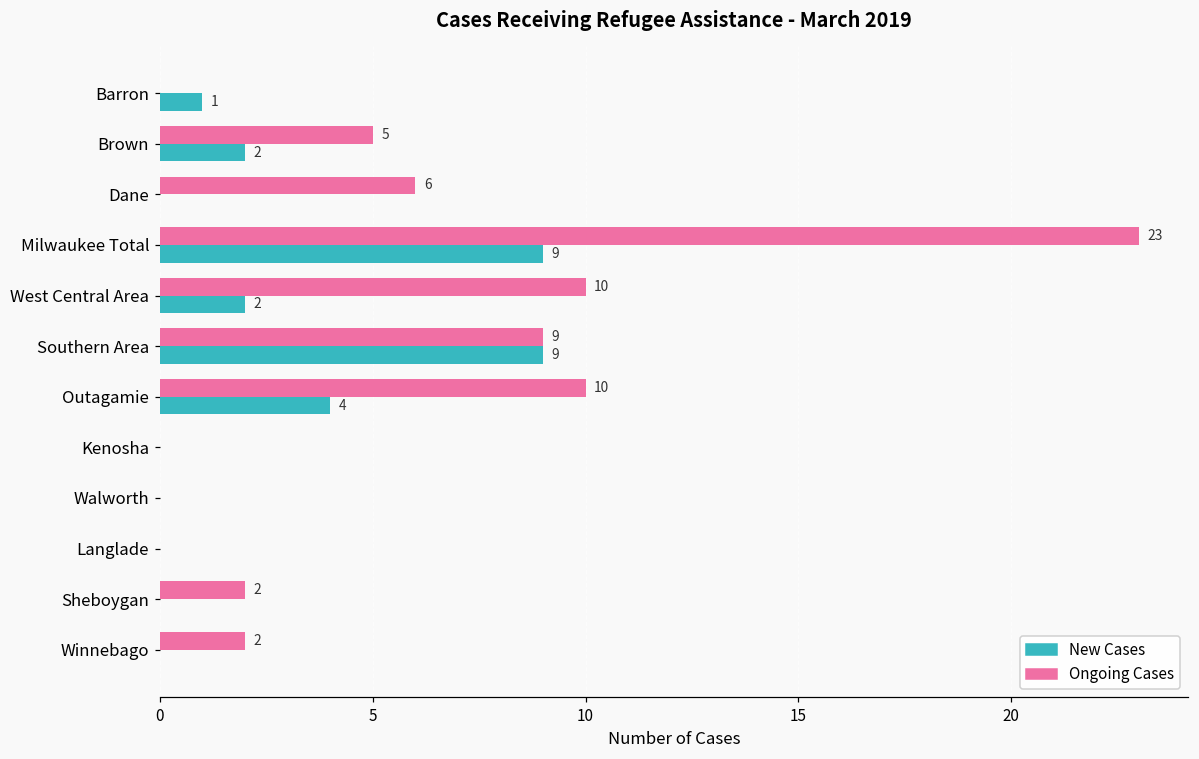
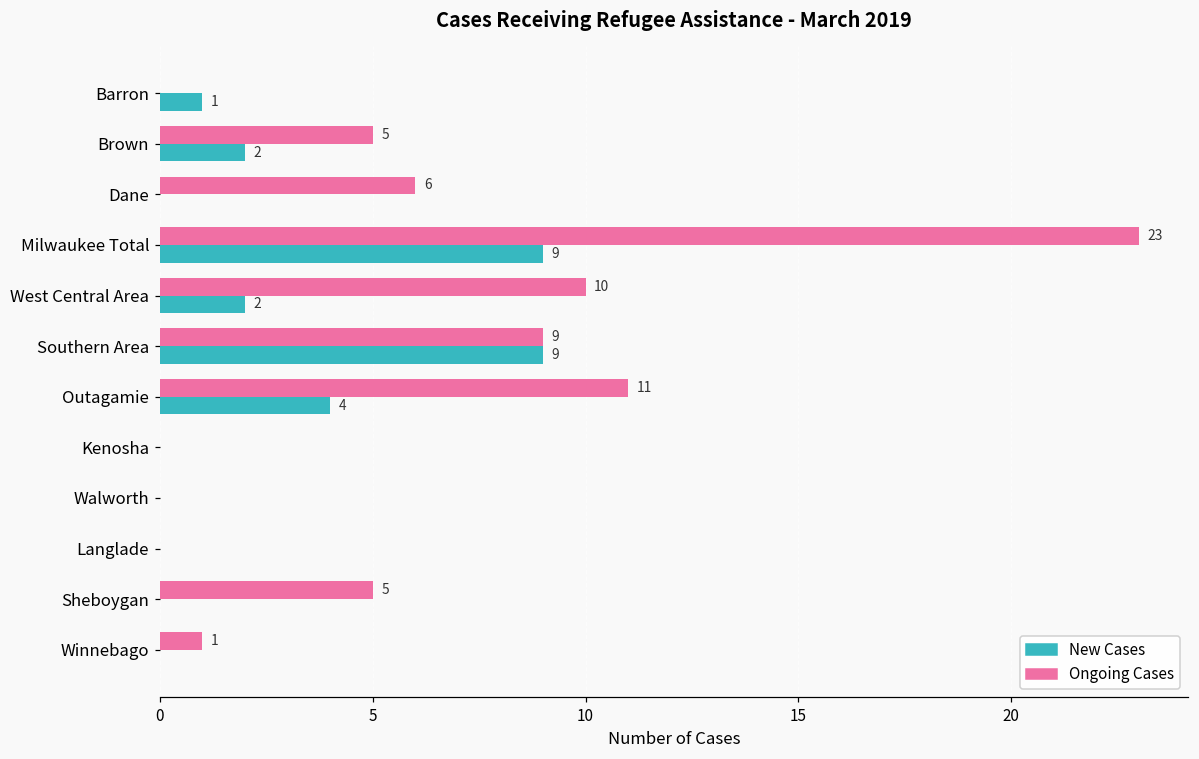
Ongoing Cases, Outagamie: 10 -> 11
Ongoing Cases, Sheboygan: 2 -> 5
Ongoing Cases, Winnebago: 2 -> 1
